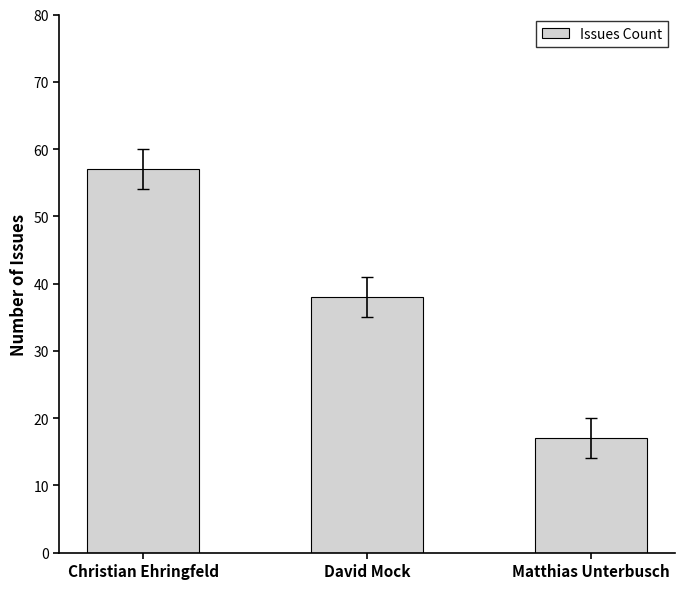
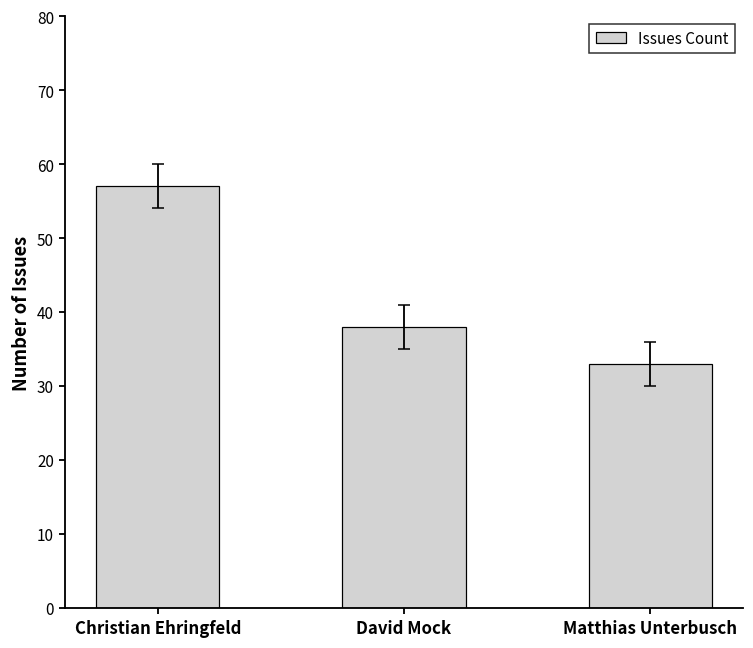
Issues Count, Matthias Unterbusch: 17 -> 33
